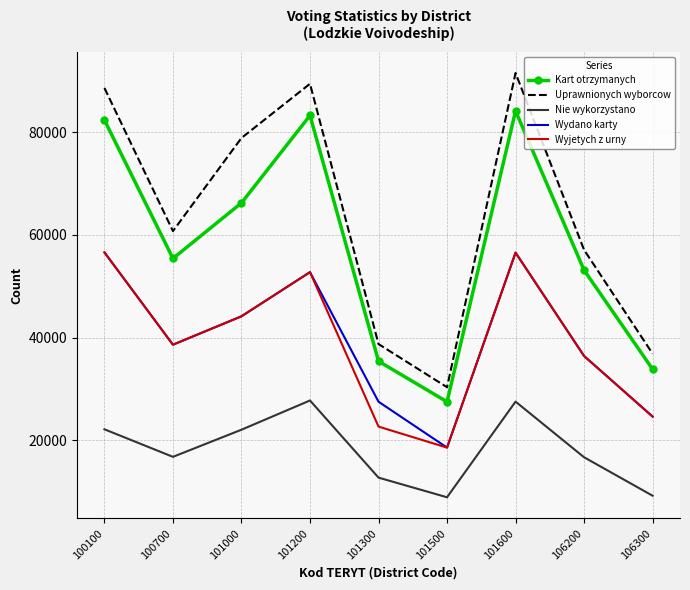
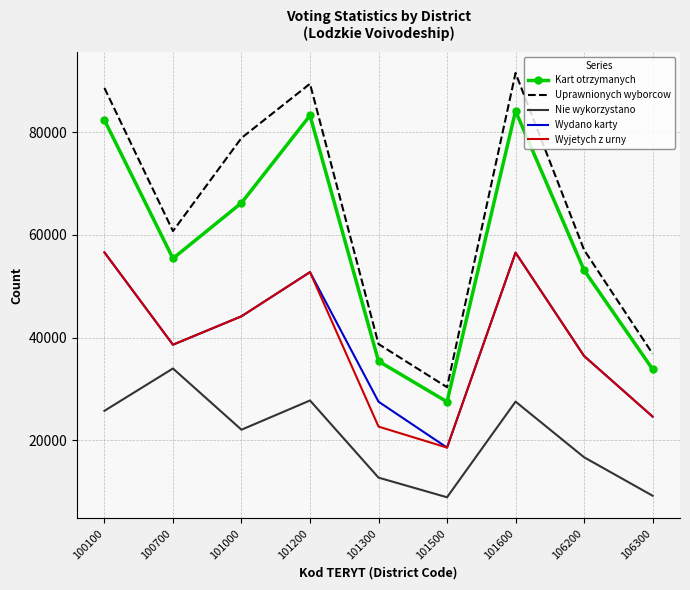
Nie wykorzystano, 100100: 22000 -> 26000
Nie wykorzystano, 100700: 17000 -> 34000
